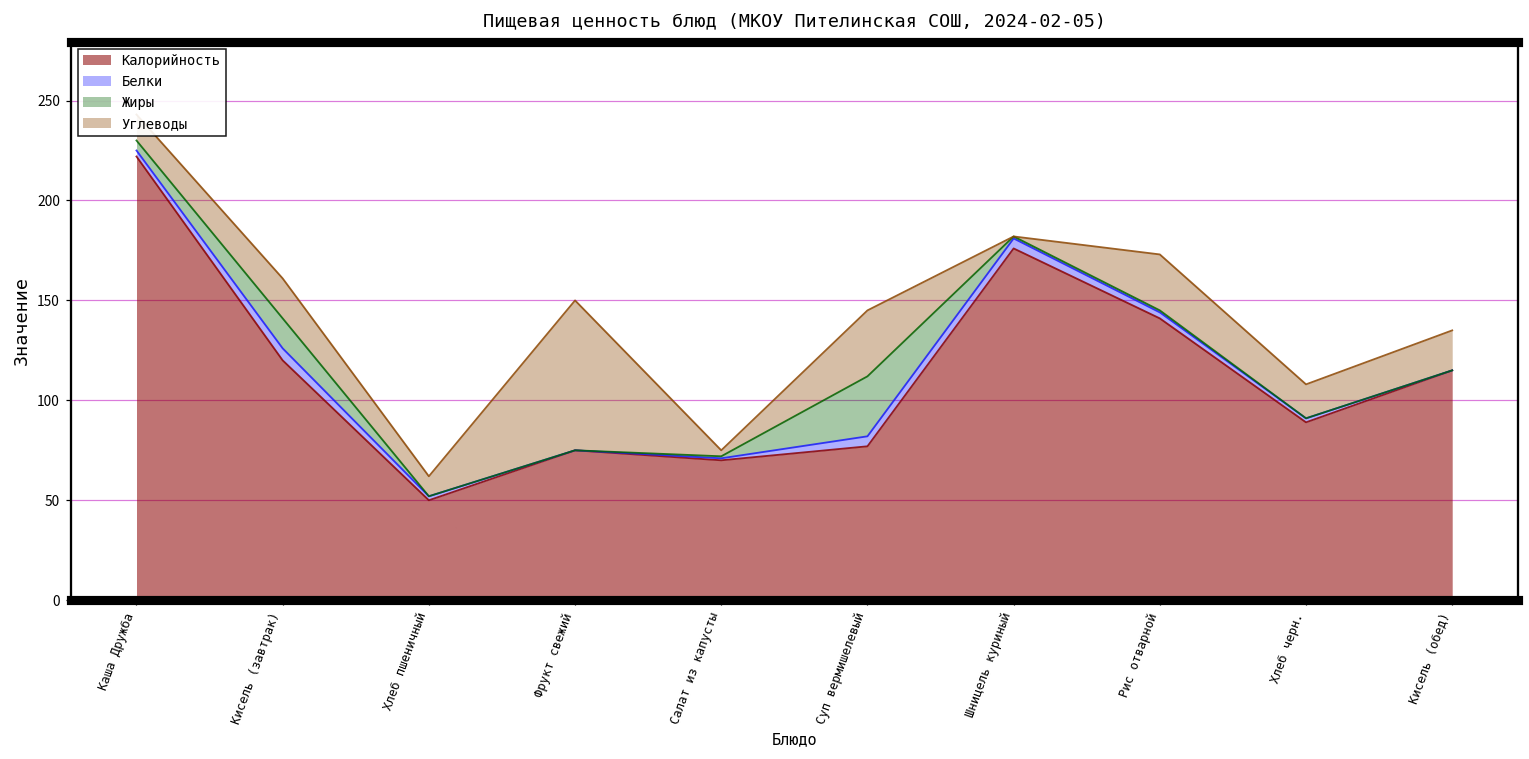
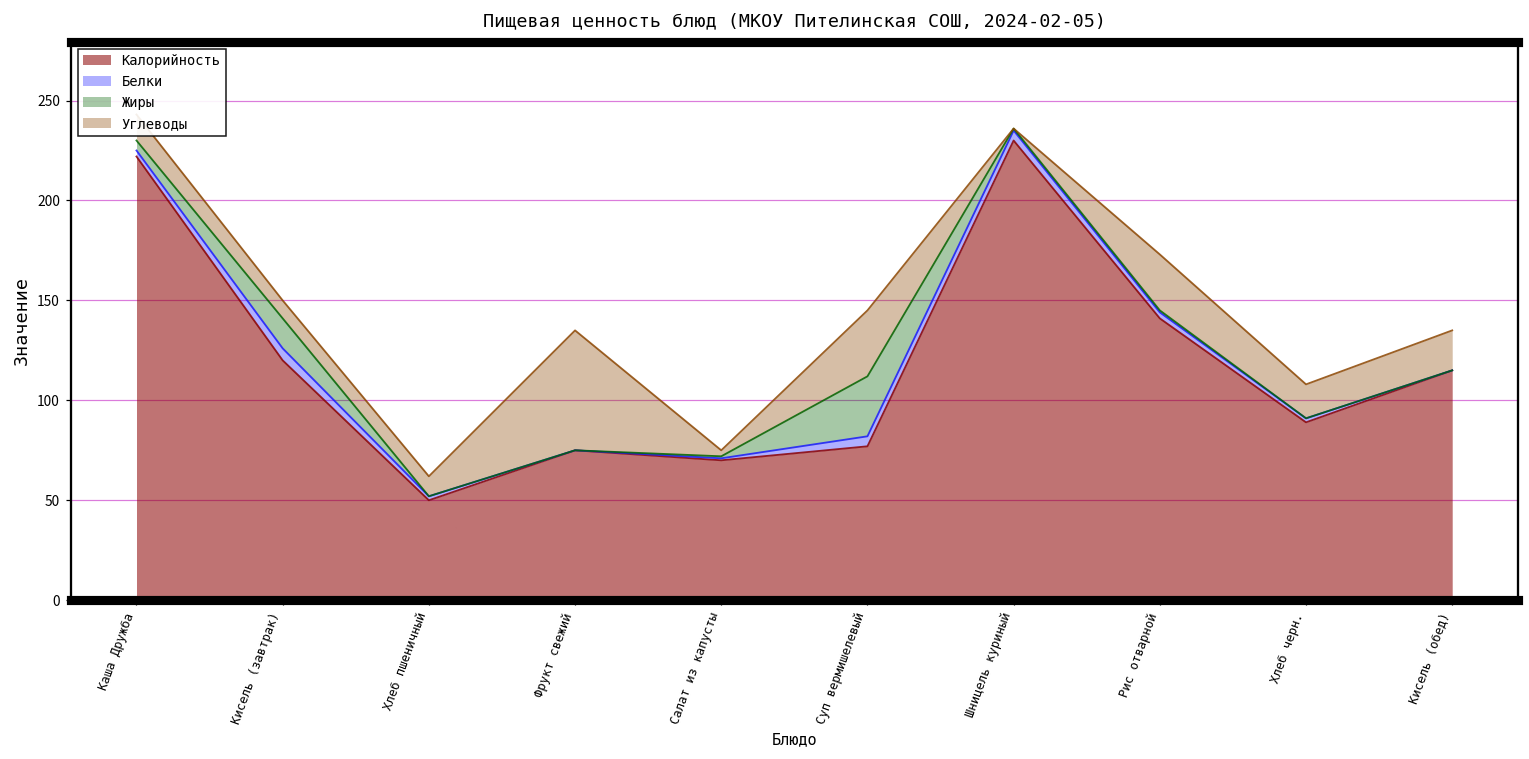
Углеводы, Кисель (завтрак): 20 -> 9
Углеводы, Фрукт свежий: 75 -> 60
Калорийность, Шницель куриный: 176 -> 230
